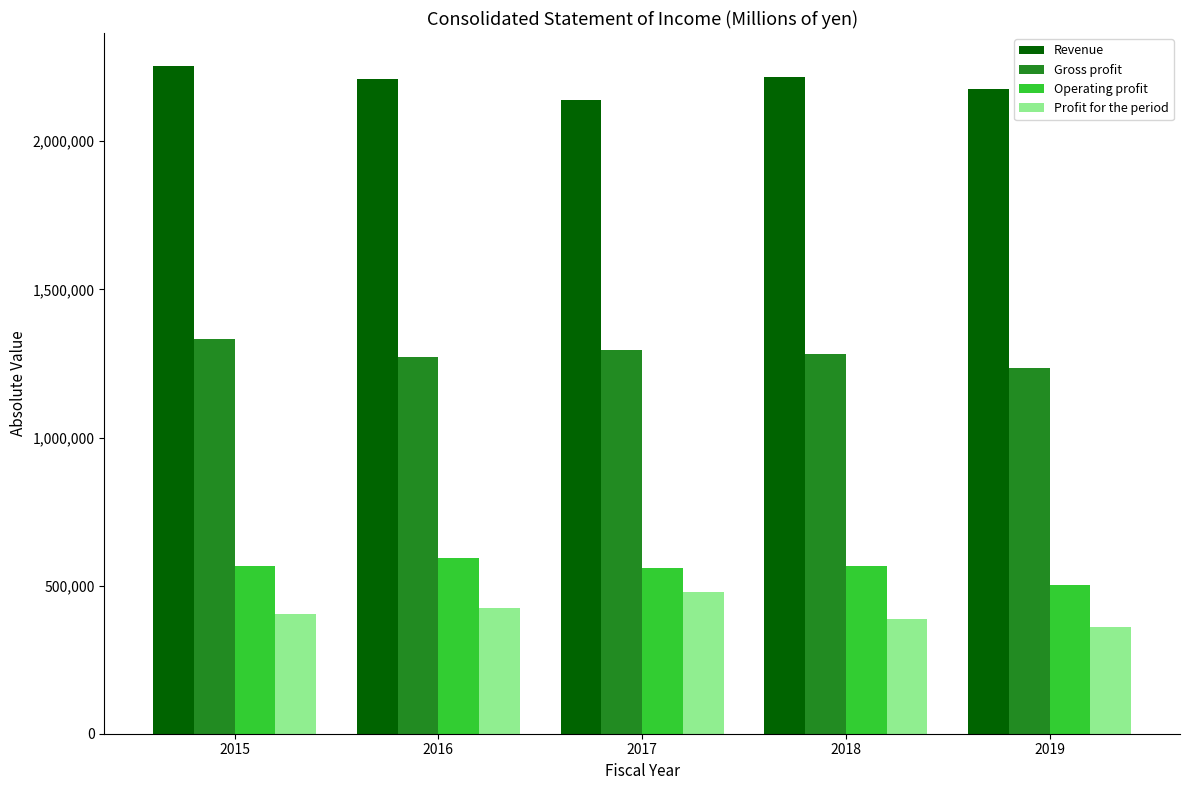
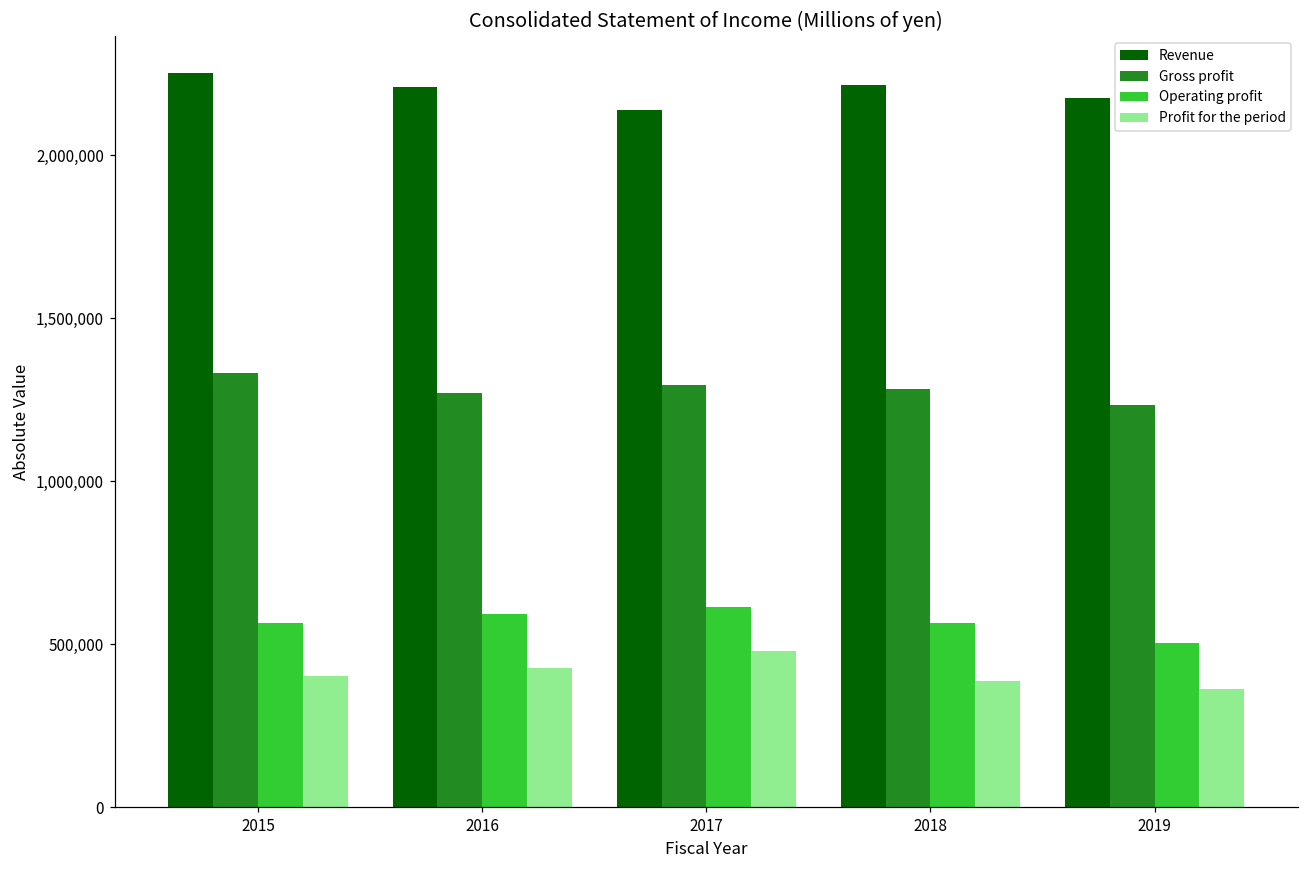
Operating profit, 2017: 560,000 -> 610,000
